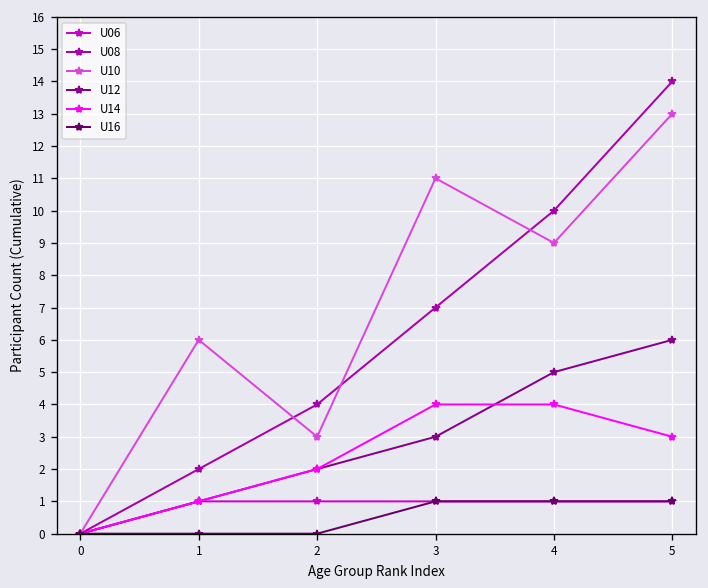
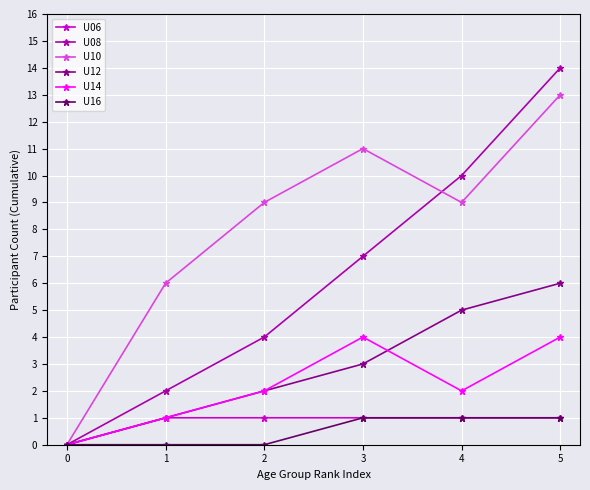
U10, 2: 3 -> 9
U14, 4: 4 -> 2
U14, 5: 3 -> 4
